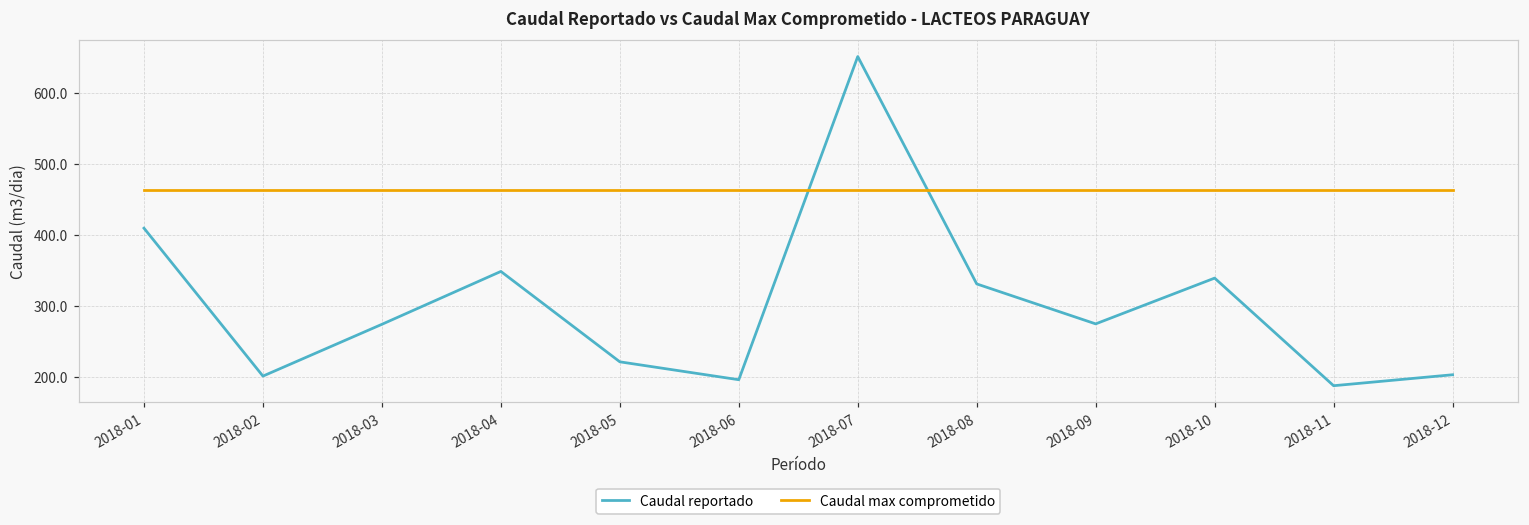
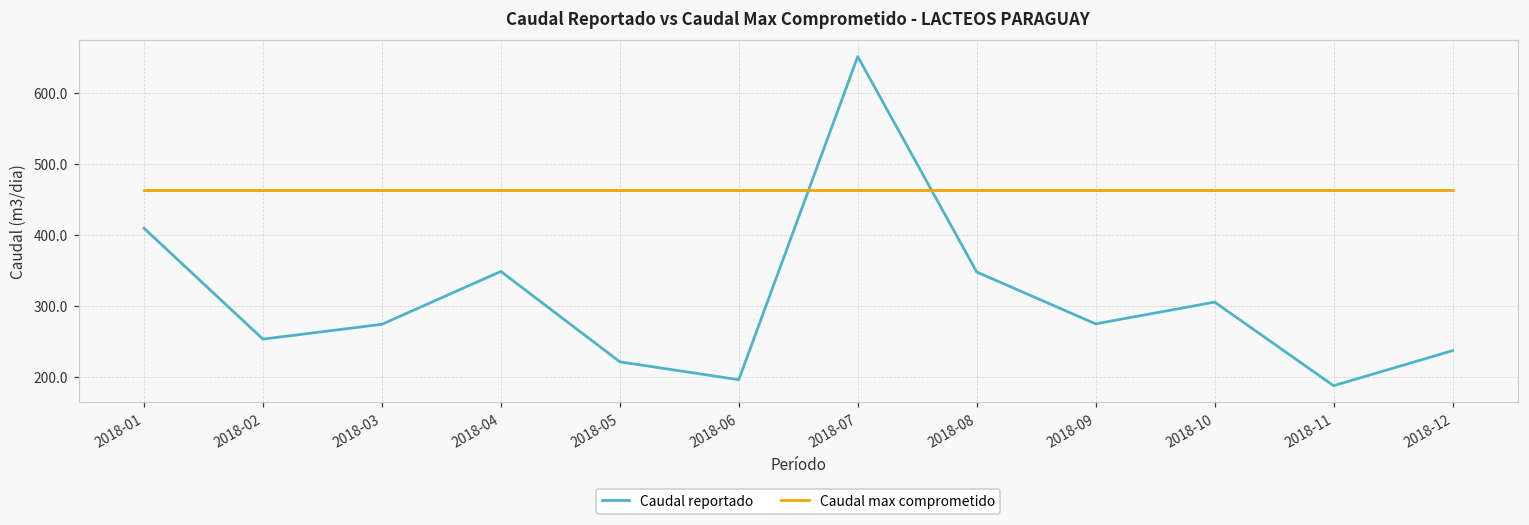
Caudal reportado, 2018-02: 200 -> 250
Caudal reportado, 2018-08: 330 -> 350
Caudal reportado, 2018-10: 340 -> 310
Caudal reportado, 2018-12: 200 -> 240
